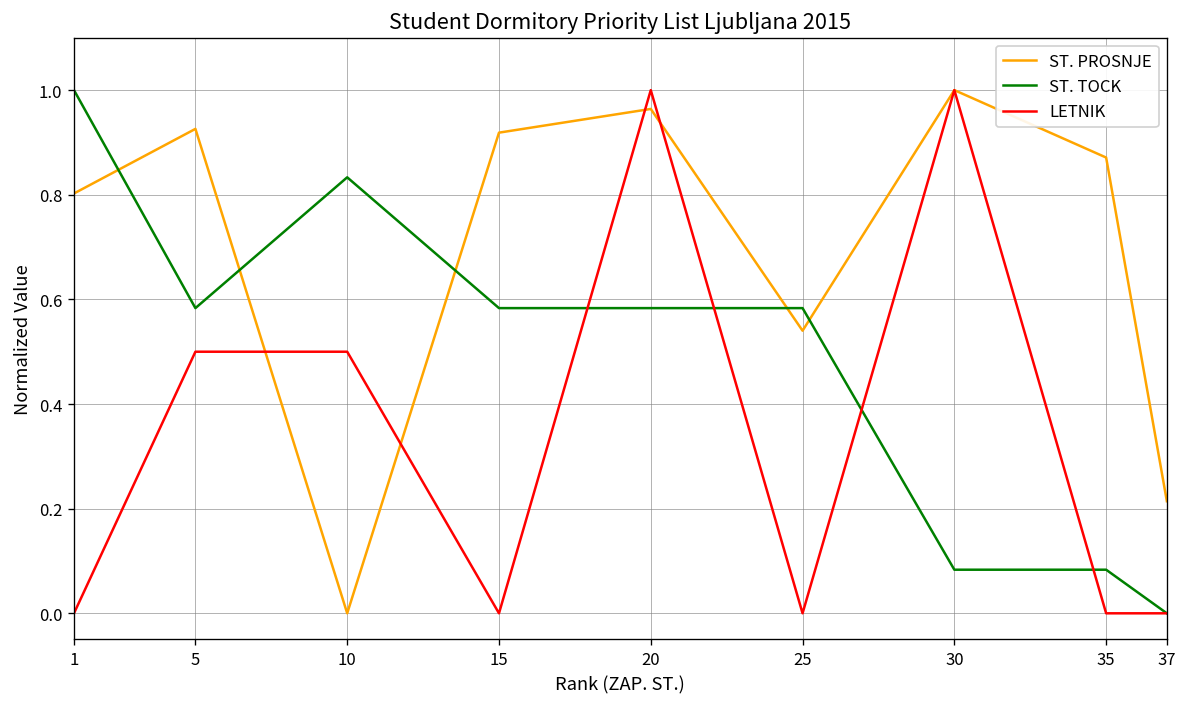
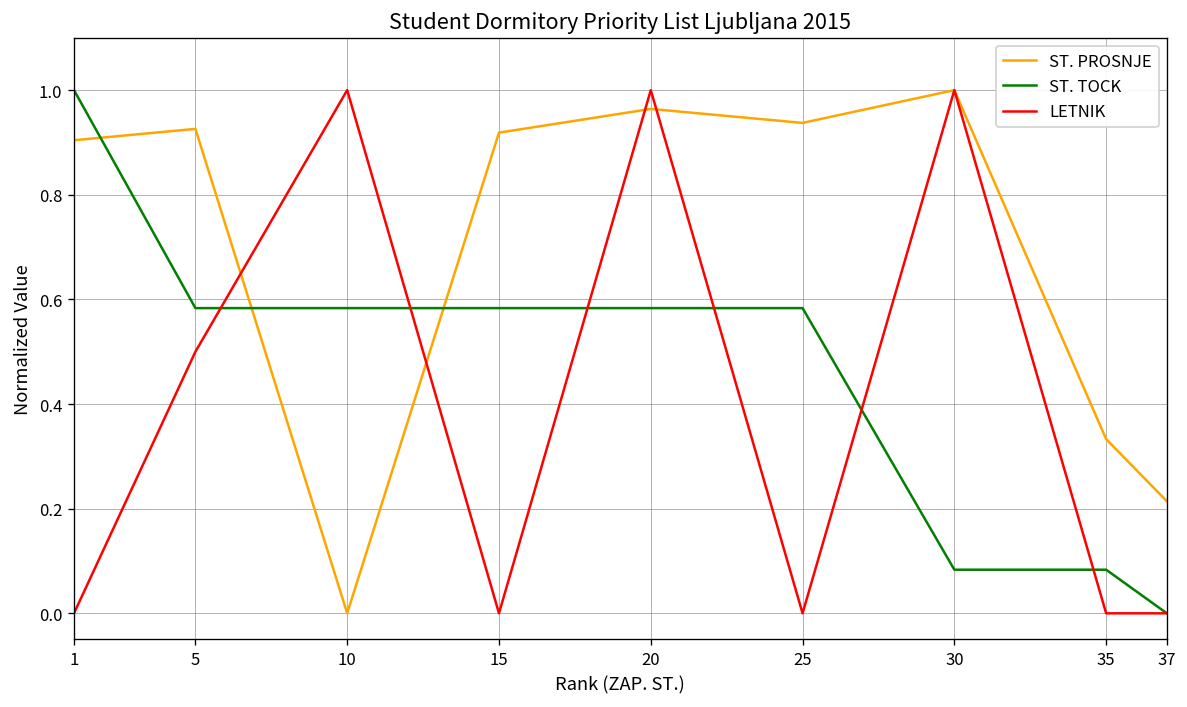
ST. PROSNJE, 1: 0.80 -> 0.90
ST. TOCK, 10: 0.83 -> 0.58
LETNIK, 10: 0.50 -> 1.00
ST. PROSNJE, 25: 0.54 -> 0.94
ST. PROSNJE, 35: 0.87 -> 0.33
